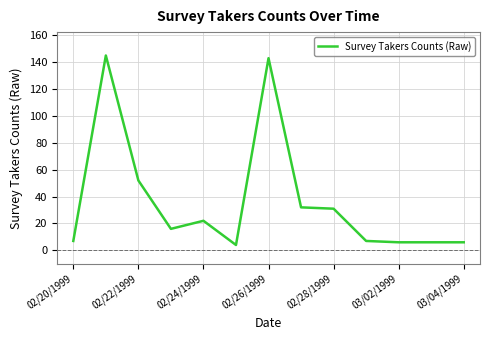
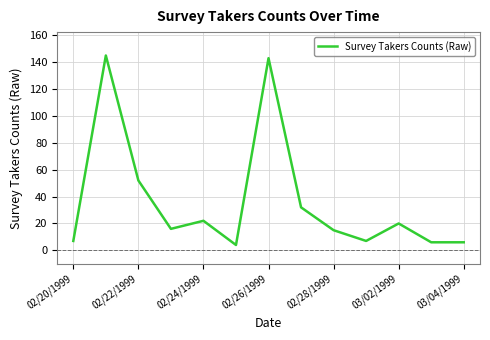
02/28/1999: 31 -> 15
03/02/1999: 6 -> 20
